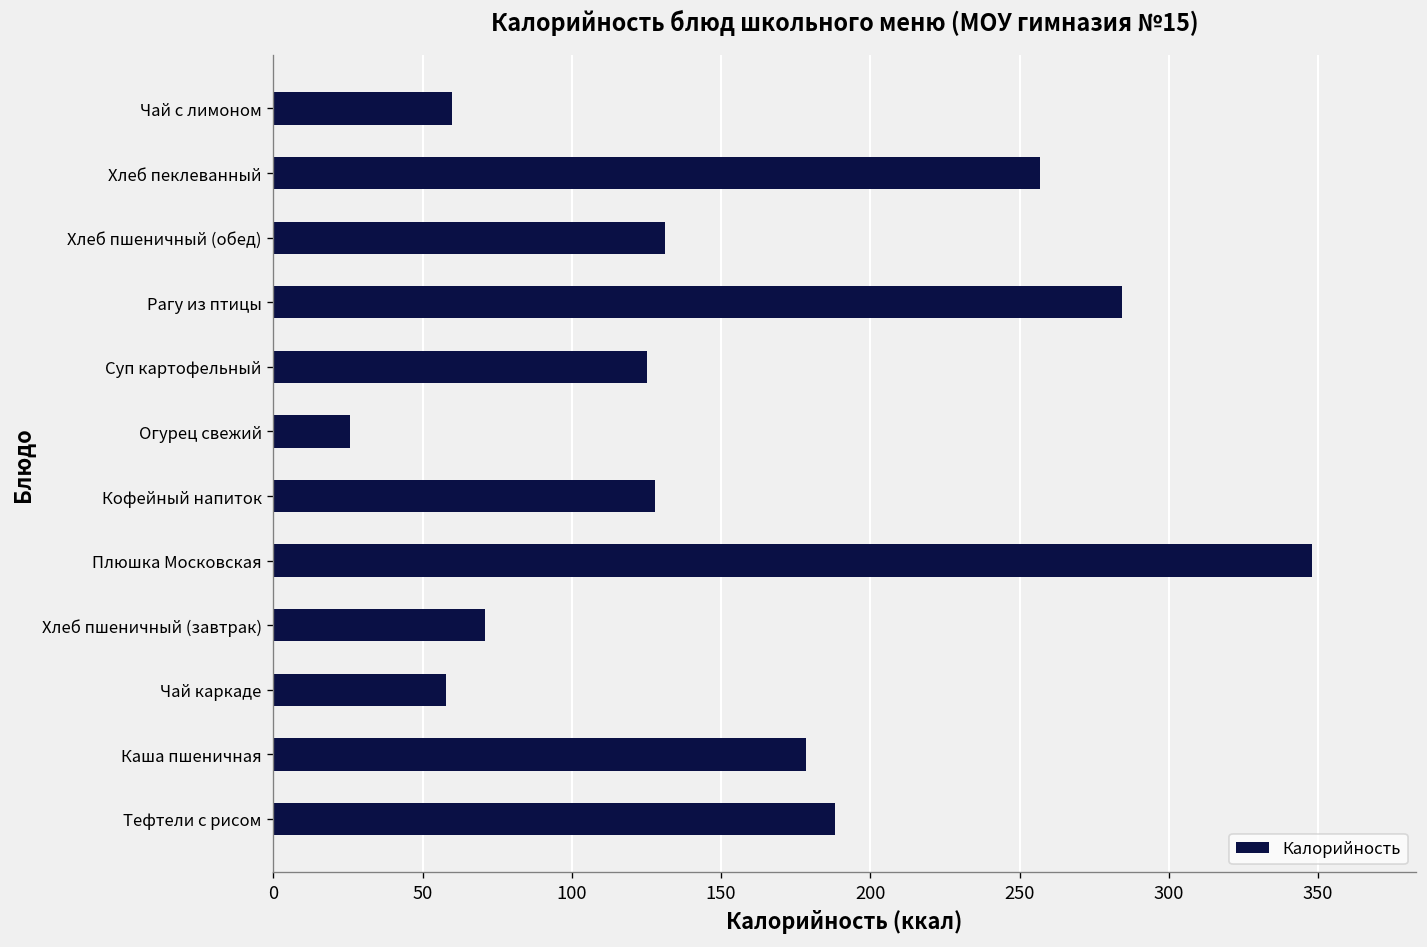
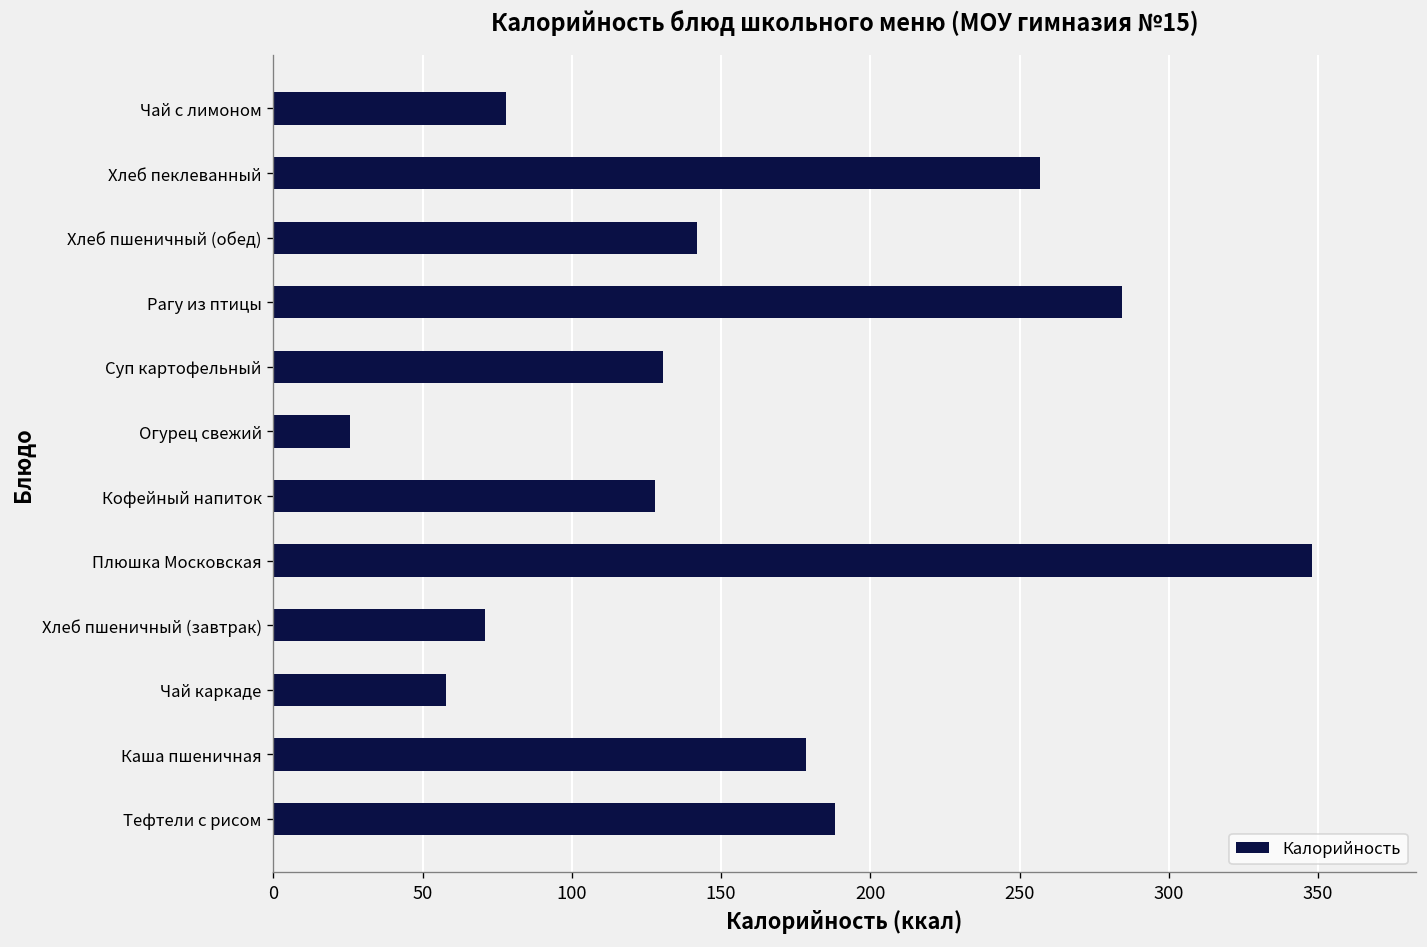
Чай с лимоном: 60 -> 78
Хлеб пшеничный (обед): 131 -> 142
Суп картофельный: 125 -> 130
